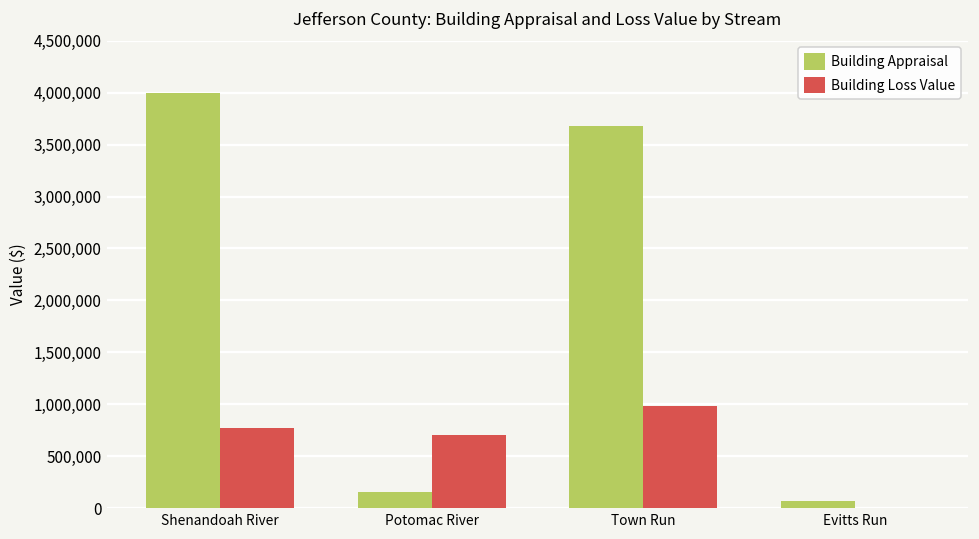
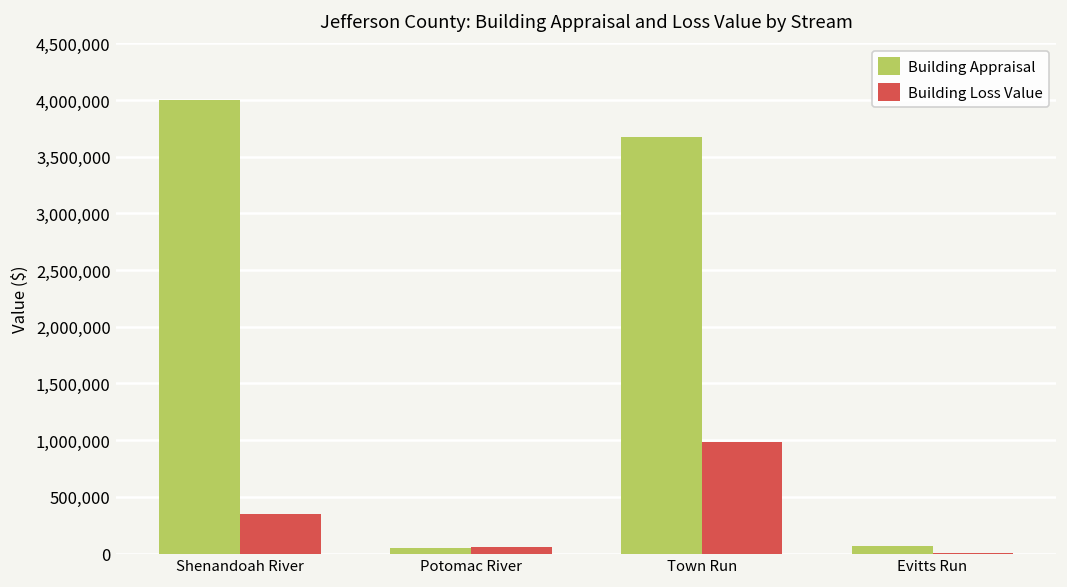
Building Loss Value, Shenandoah River: 800,000 -> 300,000
Building Appraisal, Potomac River: 200,000 -> 0
Building Loss Value, Potomac River: 700,000 -> 100,000
